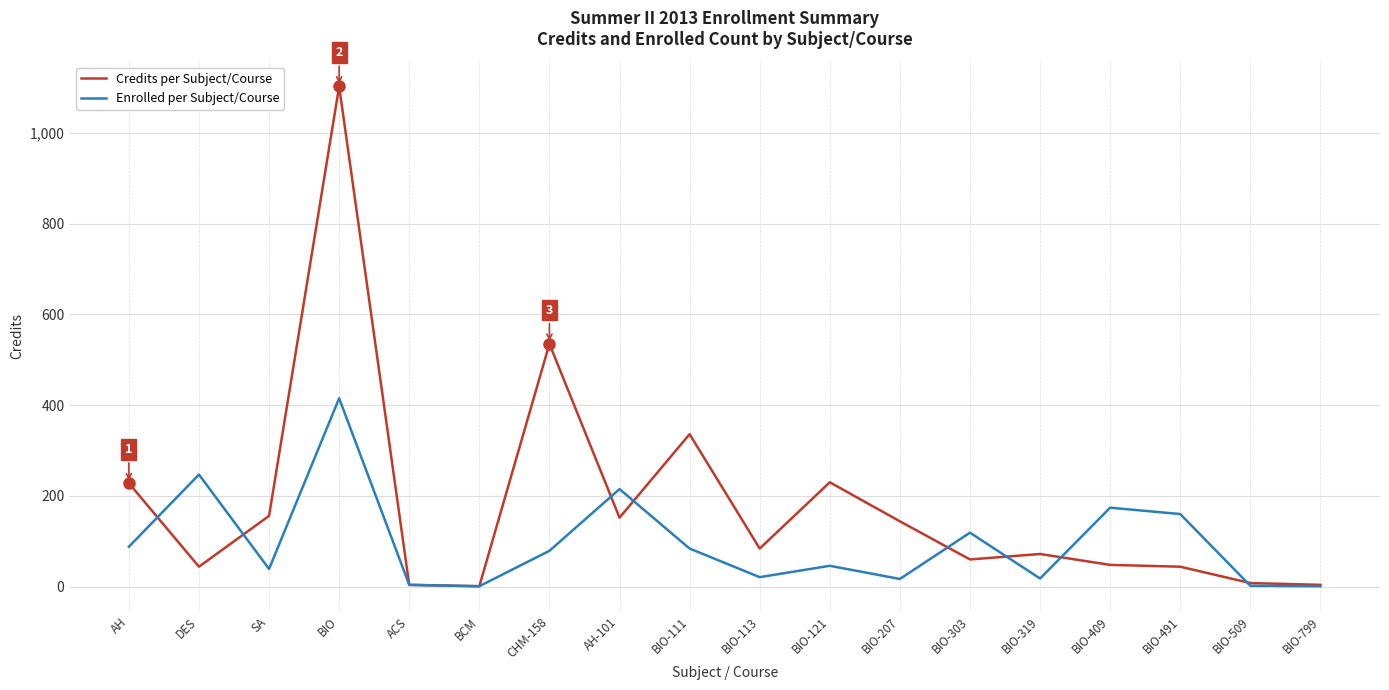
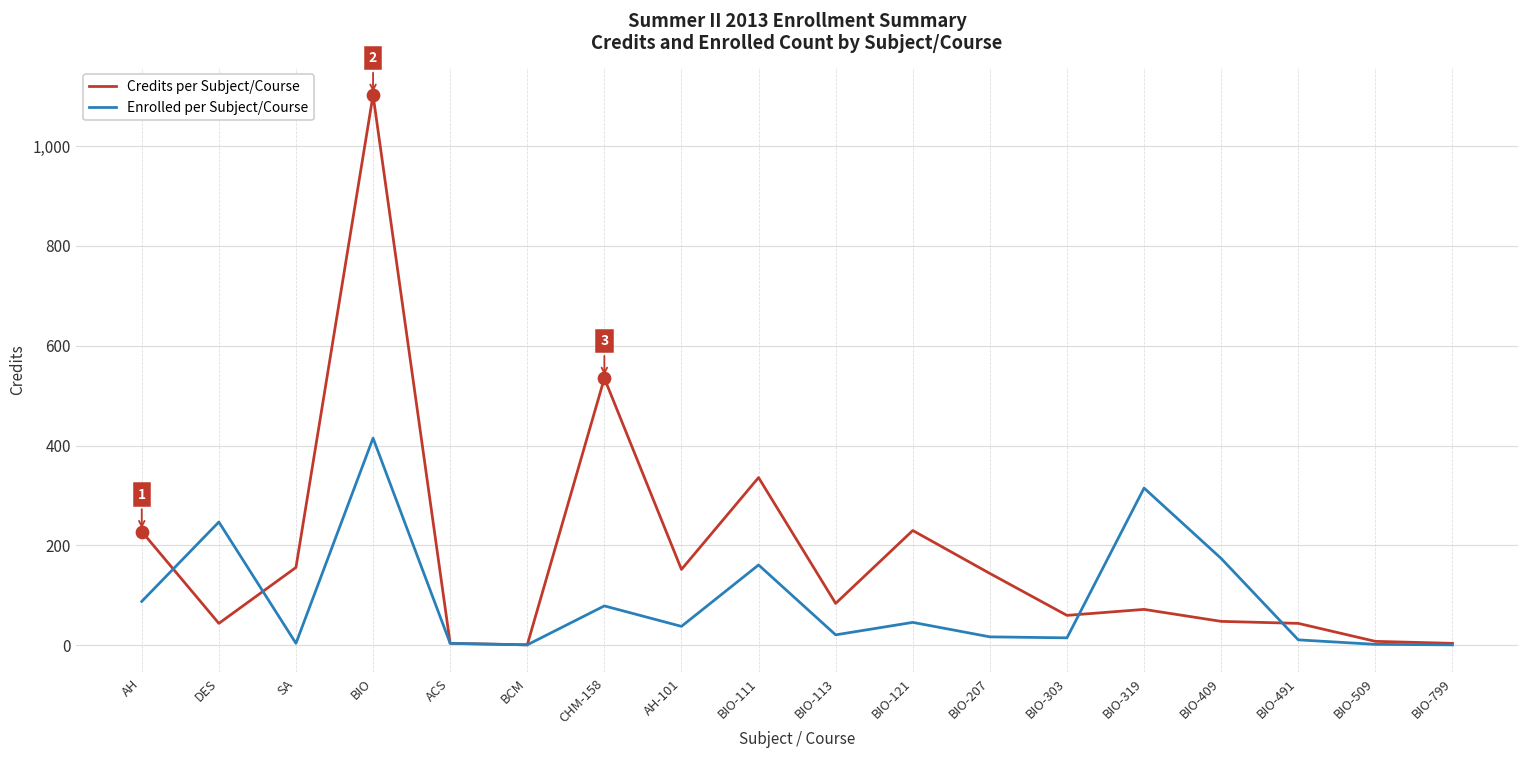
Enrolled per Subject/Course, SA: 40 -> 0
Enrolled per Subject/Course, AH-101: 220 -> 40
Enrolled per Subject/Course, BIO-111: 80 -> 160
Enrolled per Subject/Course, BIO-303: 120 -> 20
Enrolled per Subject/Course, BIO-319: 20 -> 320
Enrolled per Subject/Course, BIO-491: 160 -> 10
